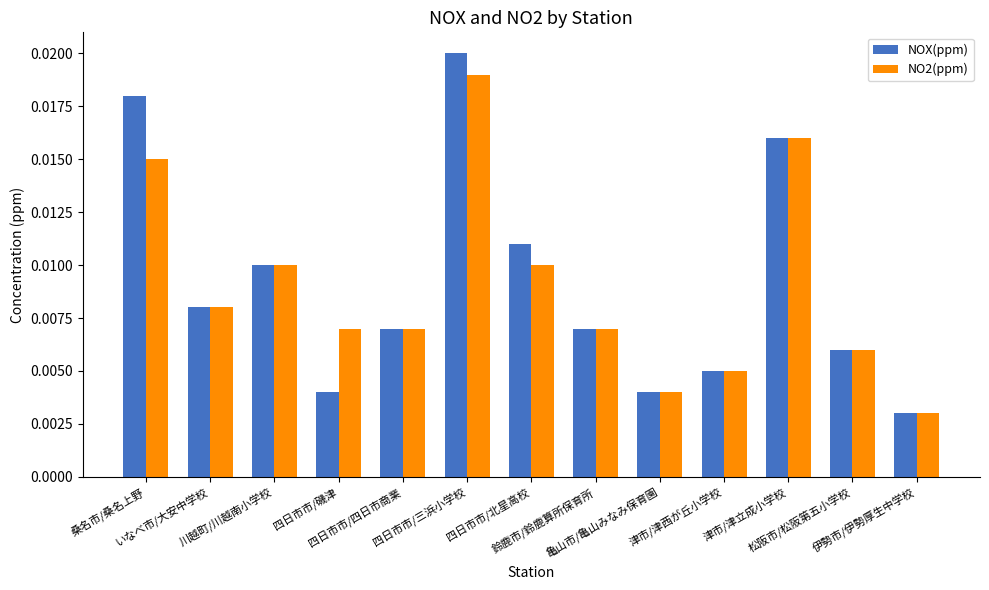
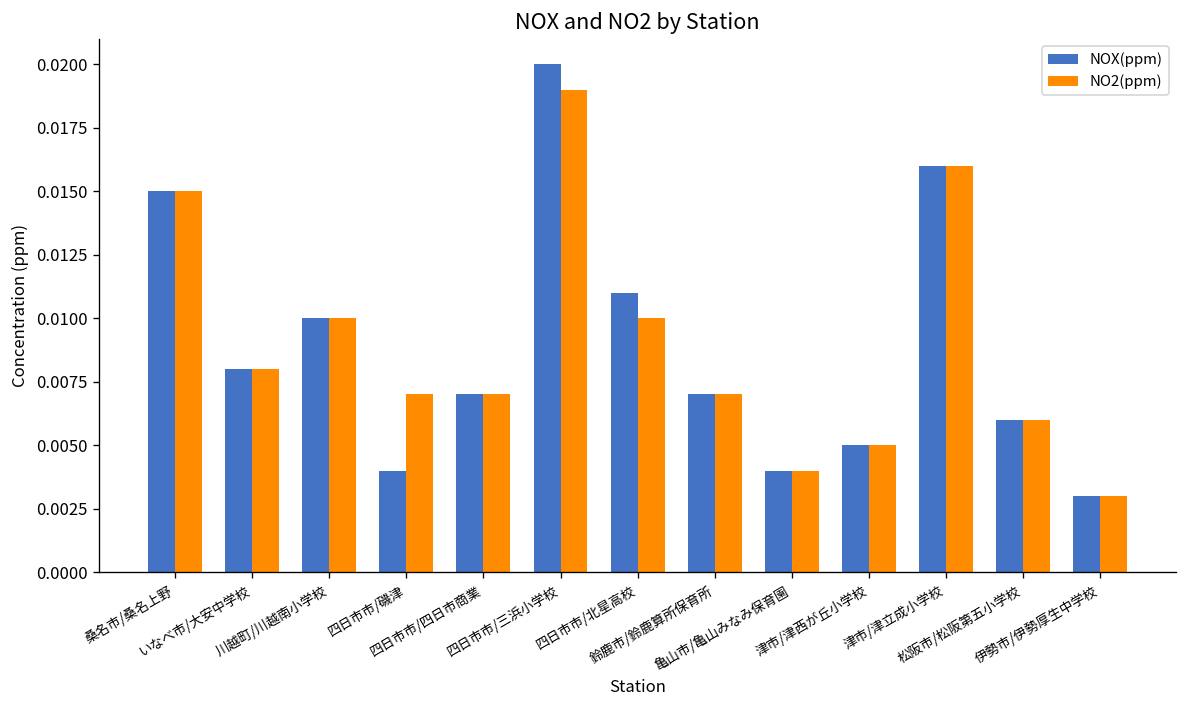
NOX(ppm), 桑名市/桑名上野: 0.018 -> 0.015
